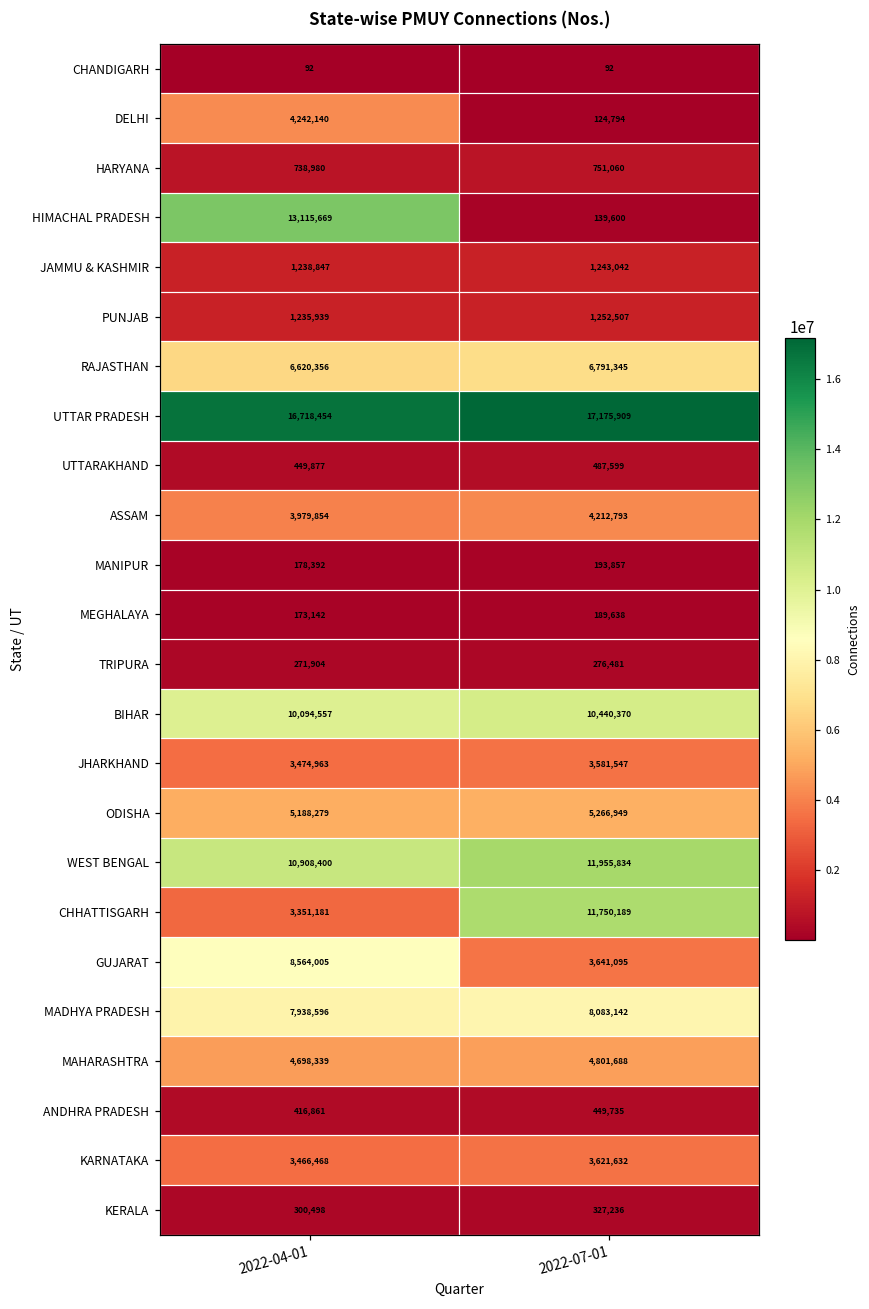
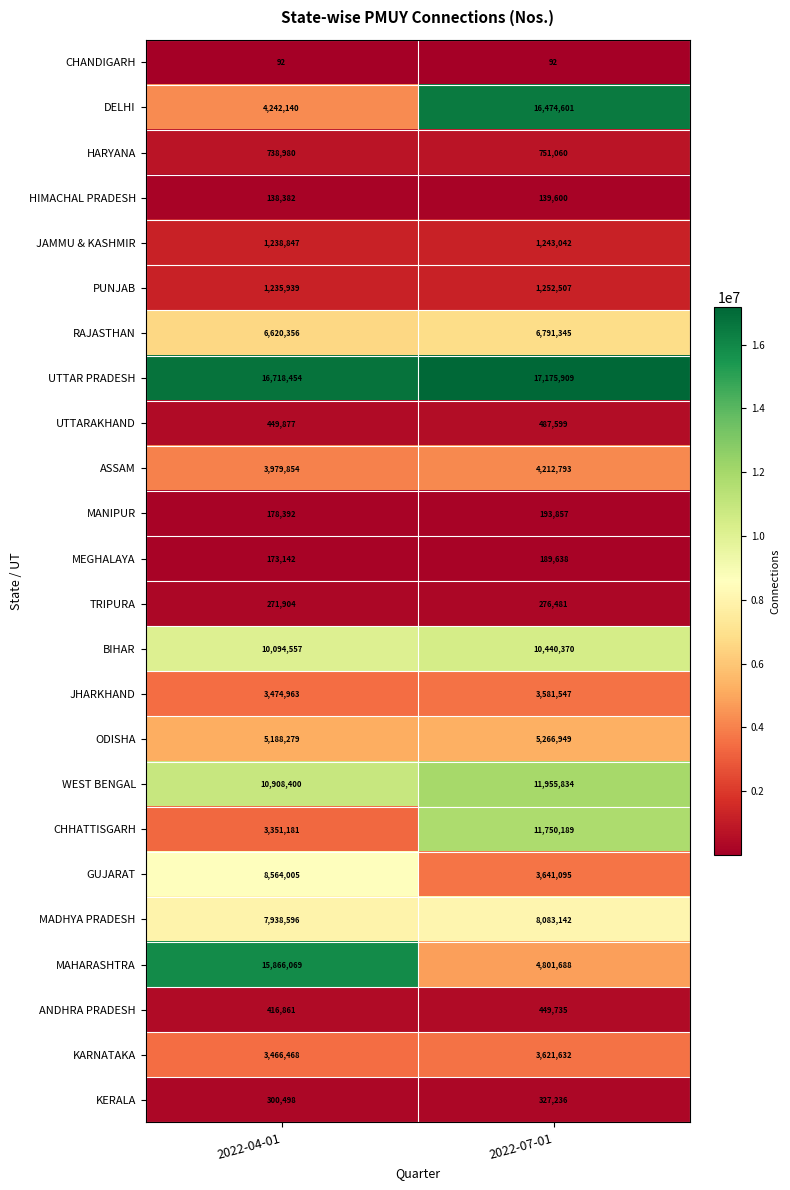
DELHI, 2022-07-01: 124,794 -> 16,474,601
HIMACHAL PRADESH, 2022-04-01: 13,115,669 -> 138,382
MAHARASHTRA, 2022-04-01: 4,698,339 -> 15,866,069
